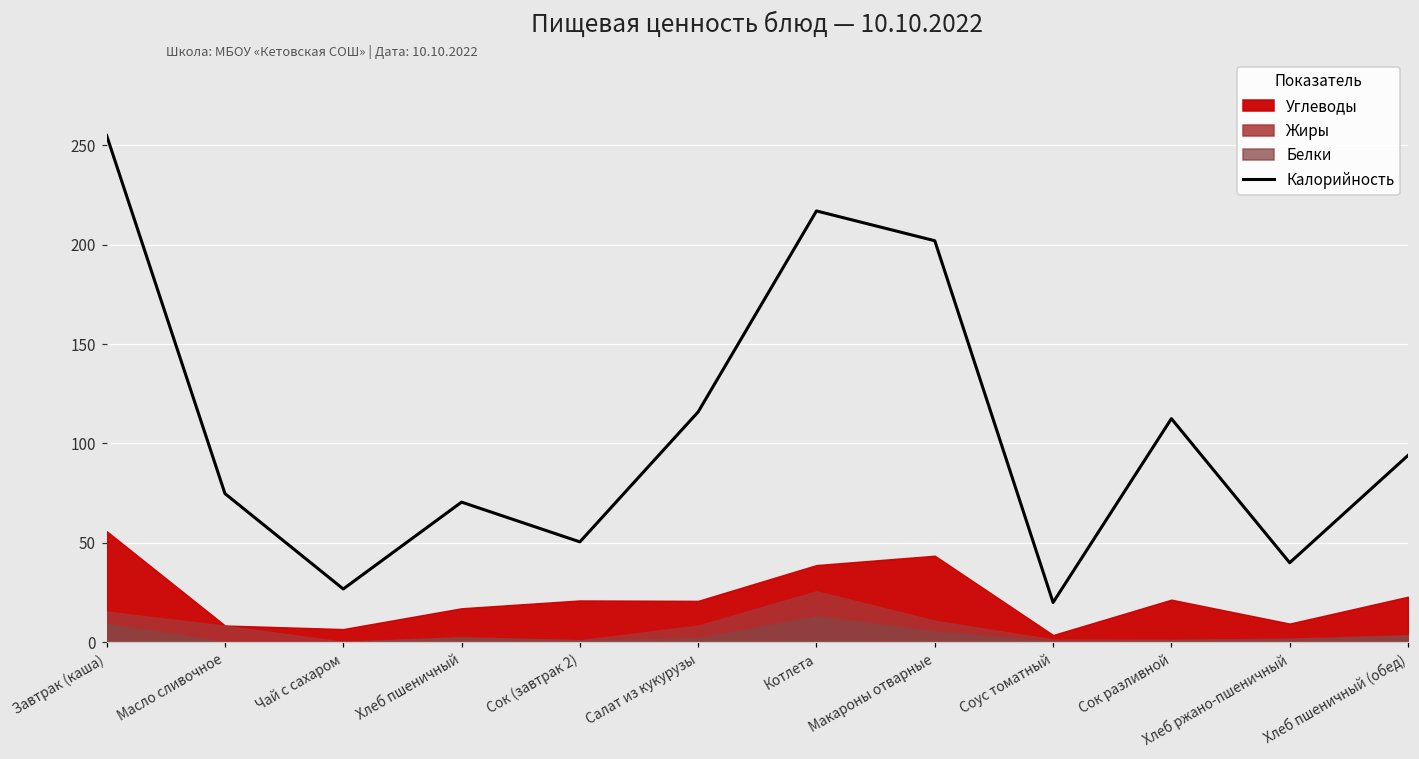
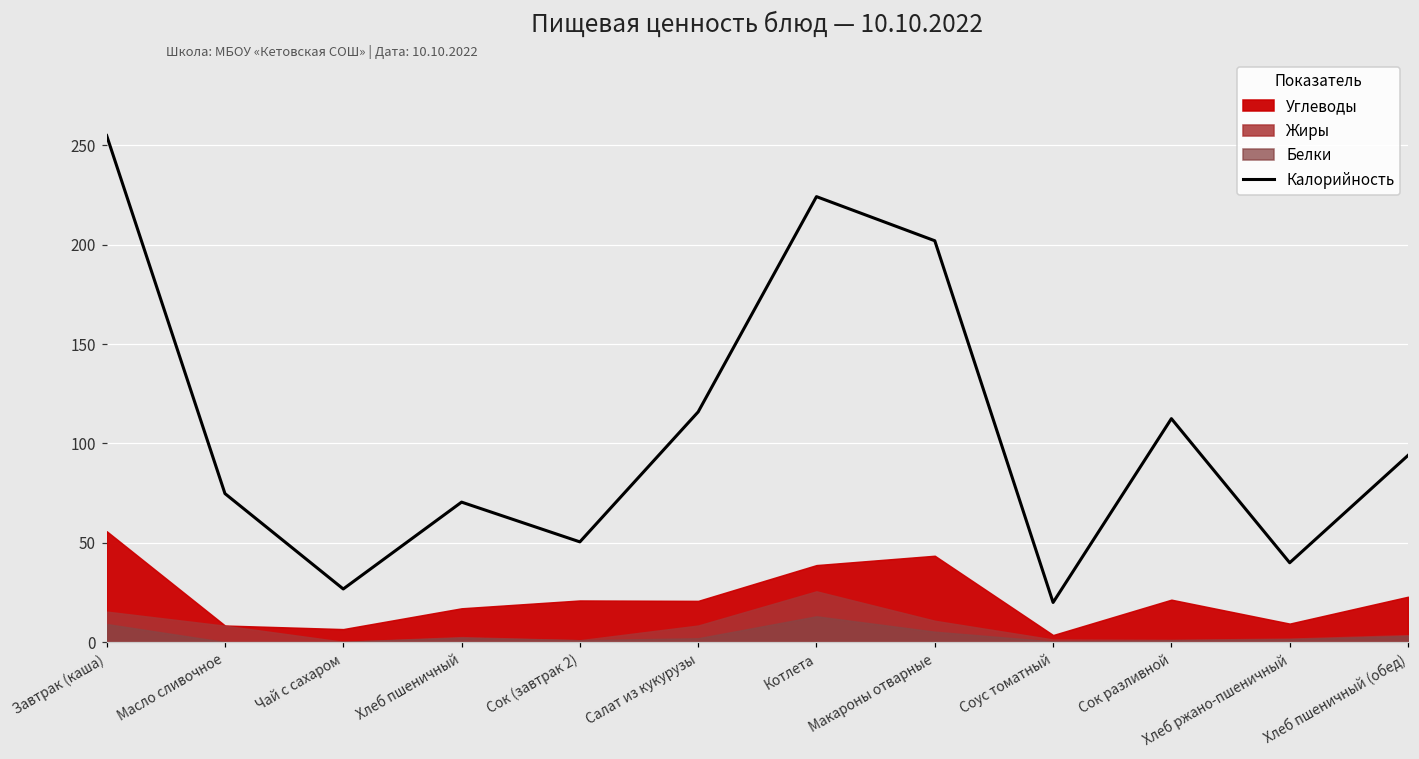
Калорийность, Котлета: 217 -> 224
